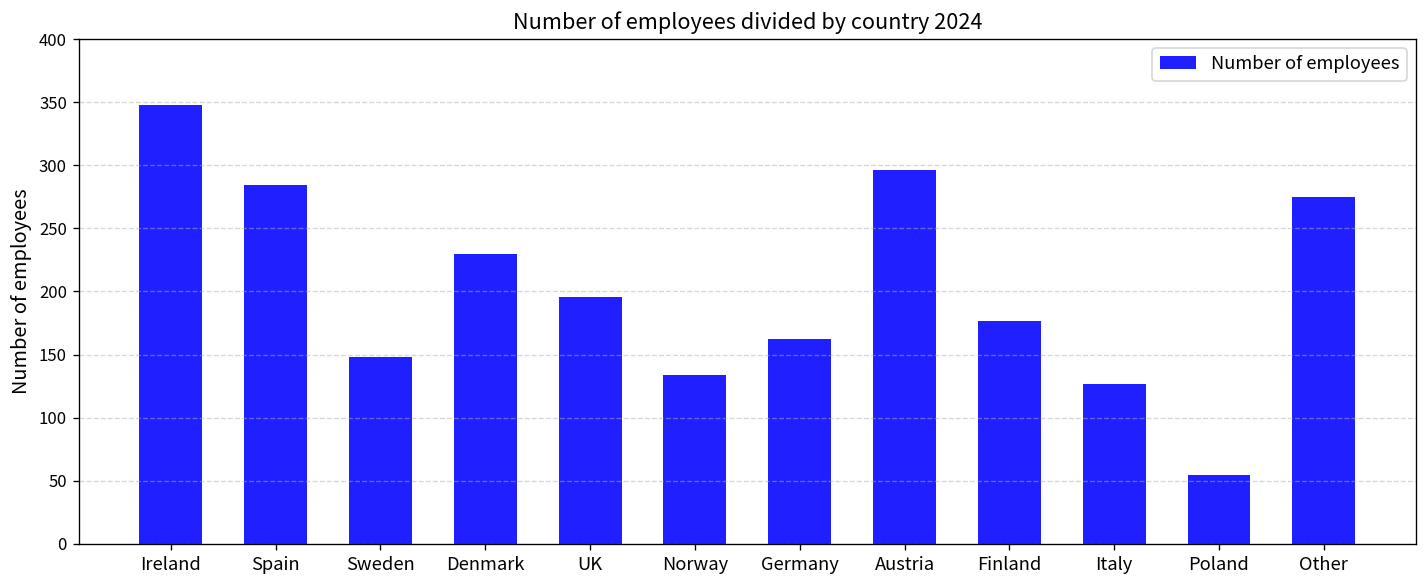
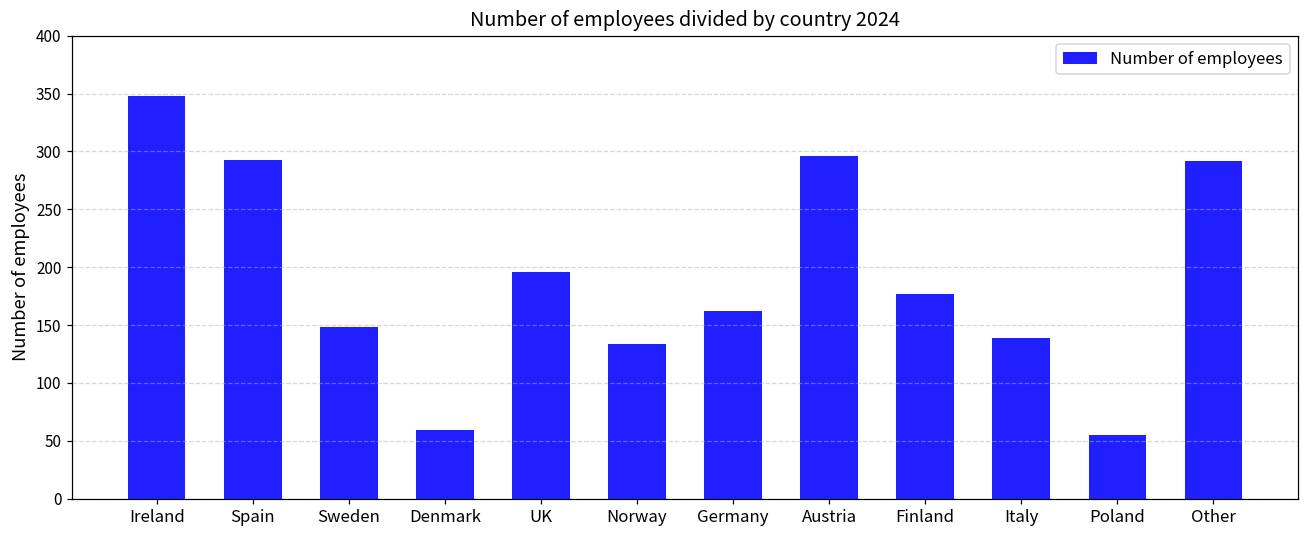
Spain: 284 -> 293
Denmark: 230 -> 59
Italy: 127 -> 139
Other: 275 -> 292
